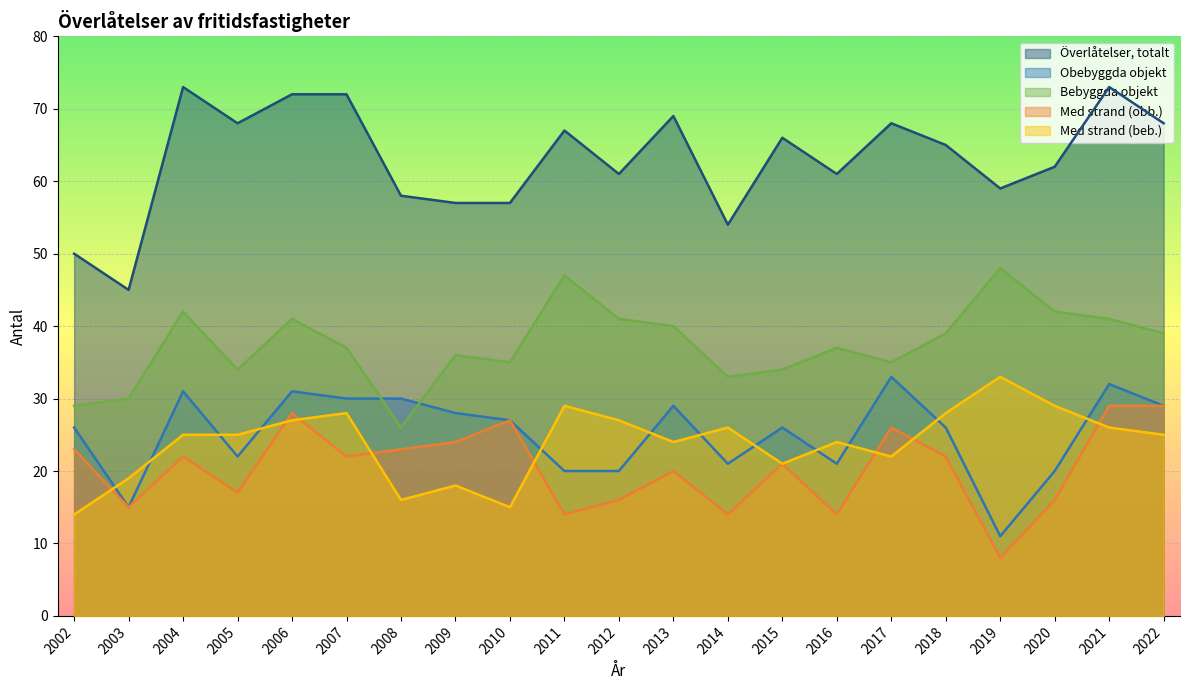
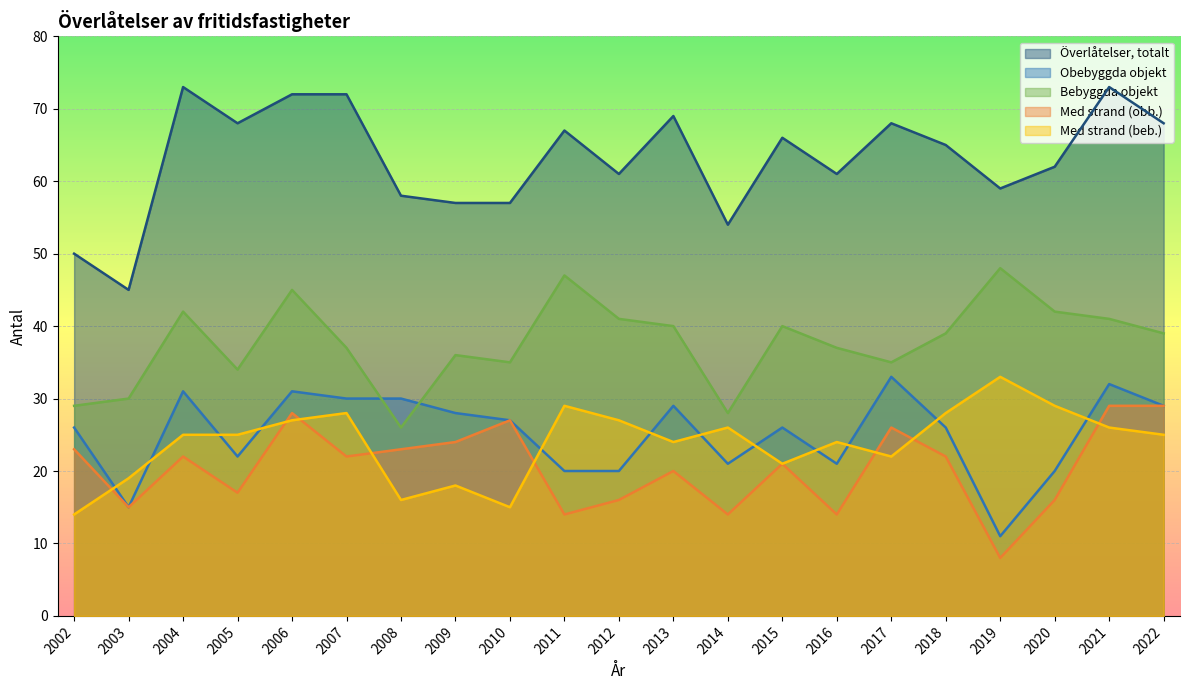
Bebyggda objekt, 2006: 41 -> 45
Bebyggda objekt, 2014: 33 -> 28
Bebyggda objekt, 2015: 34 -> 40
